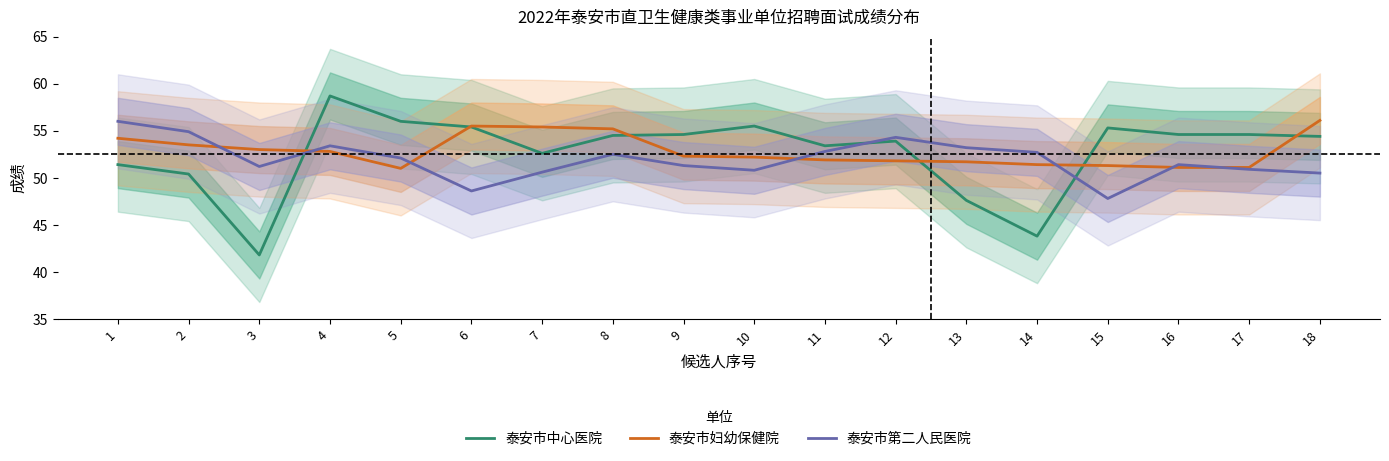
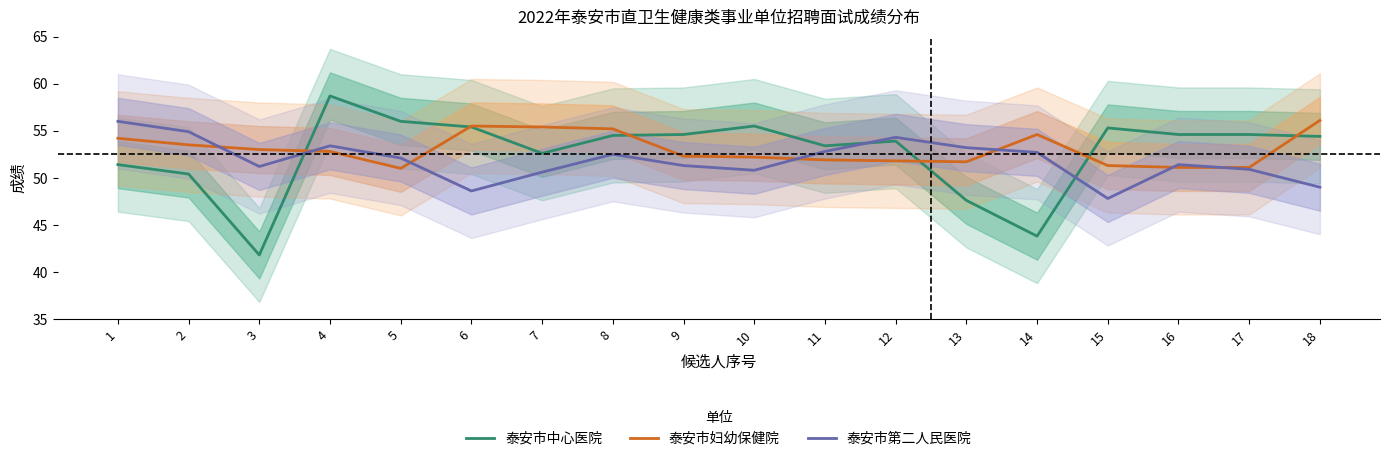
泰安市妇幼保健院, 14: 51 -> 55
泰安市第二人民医院, 18: 51 -> 49
